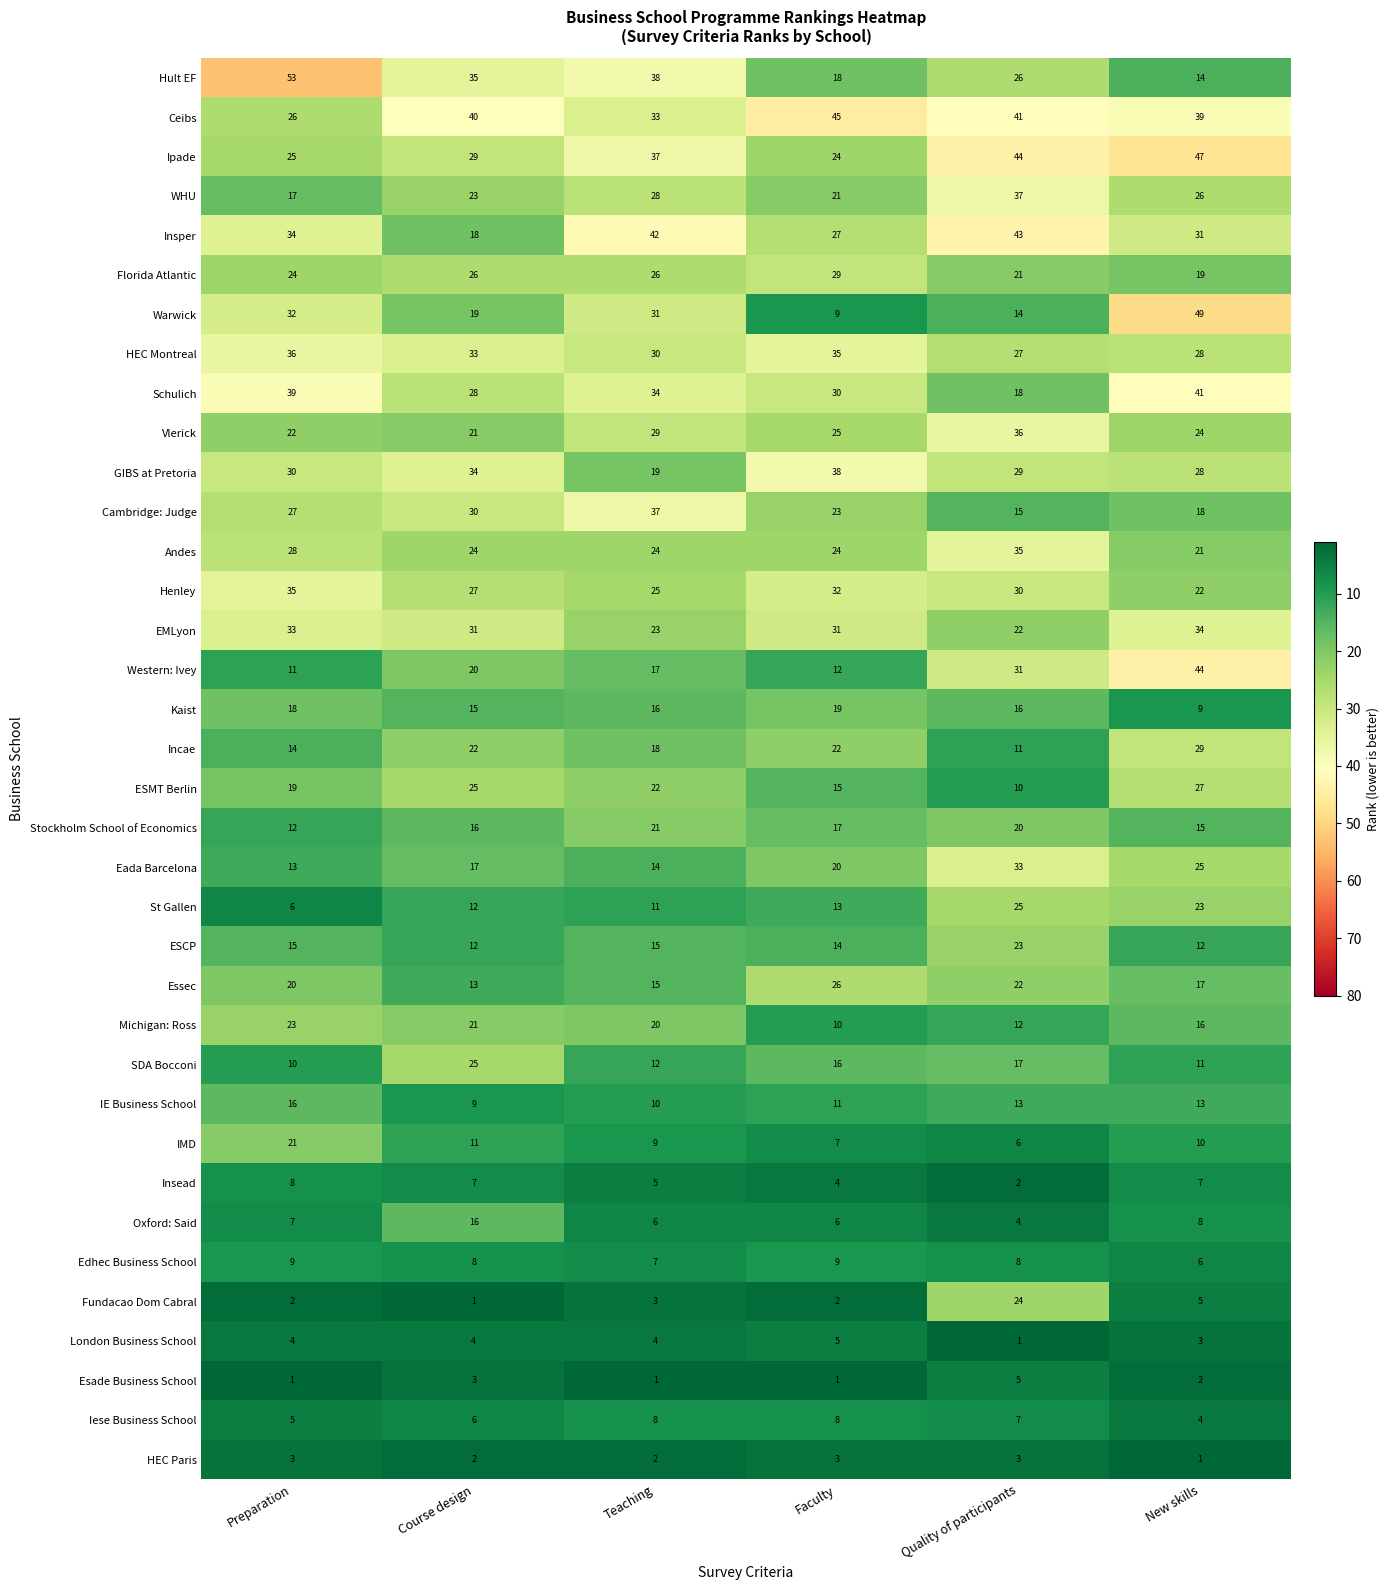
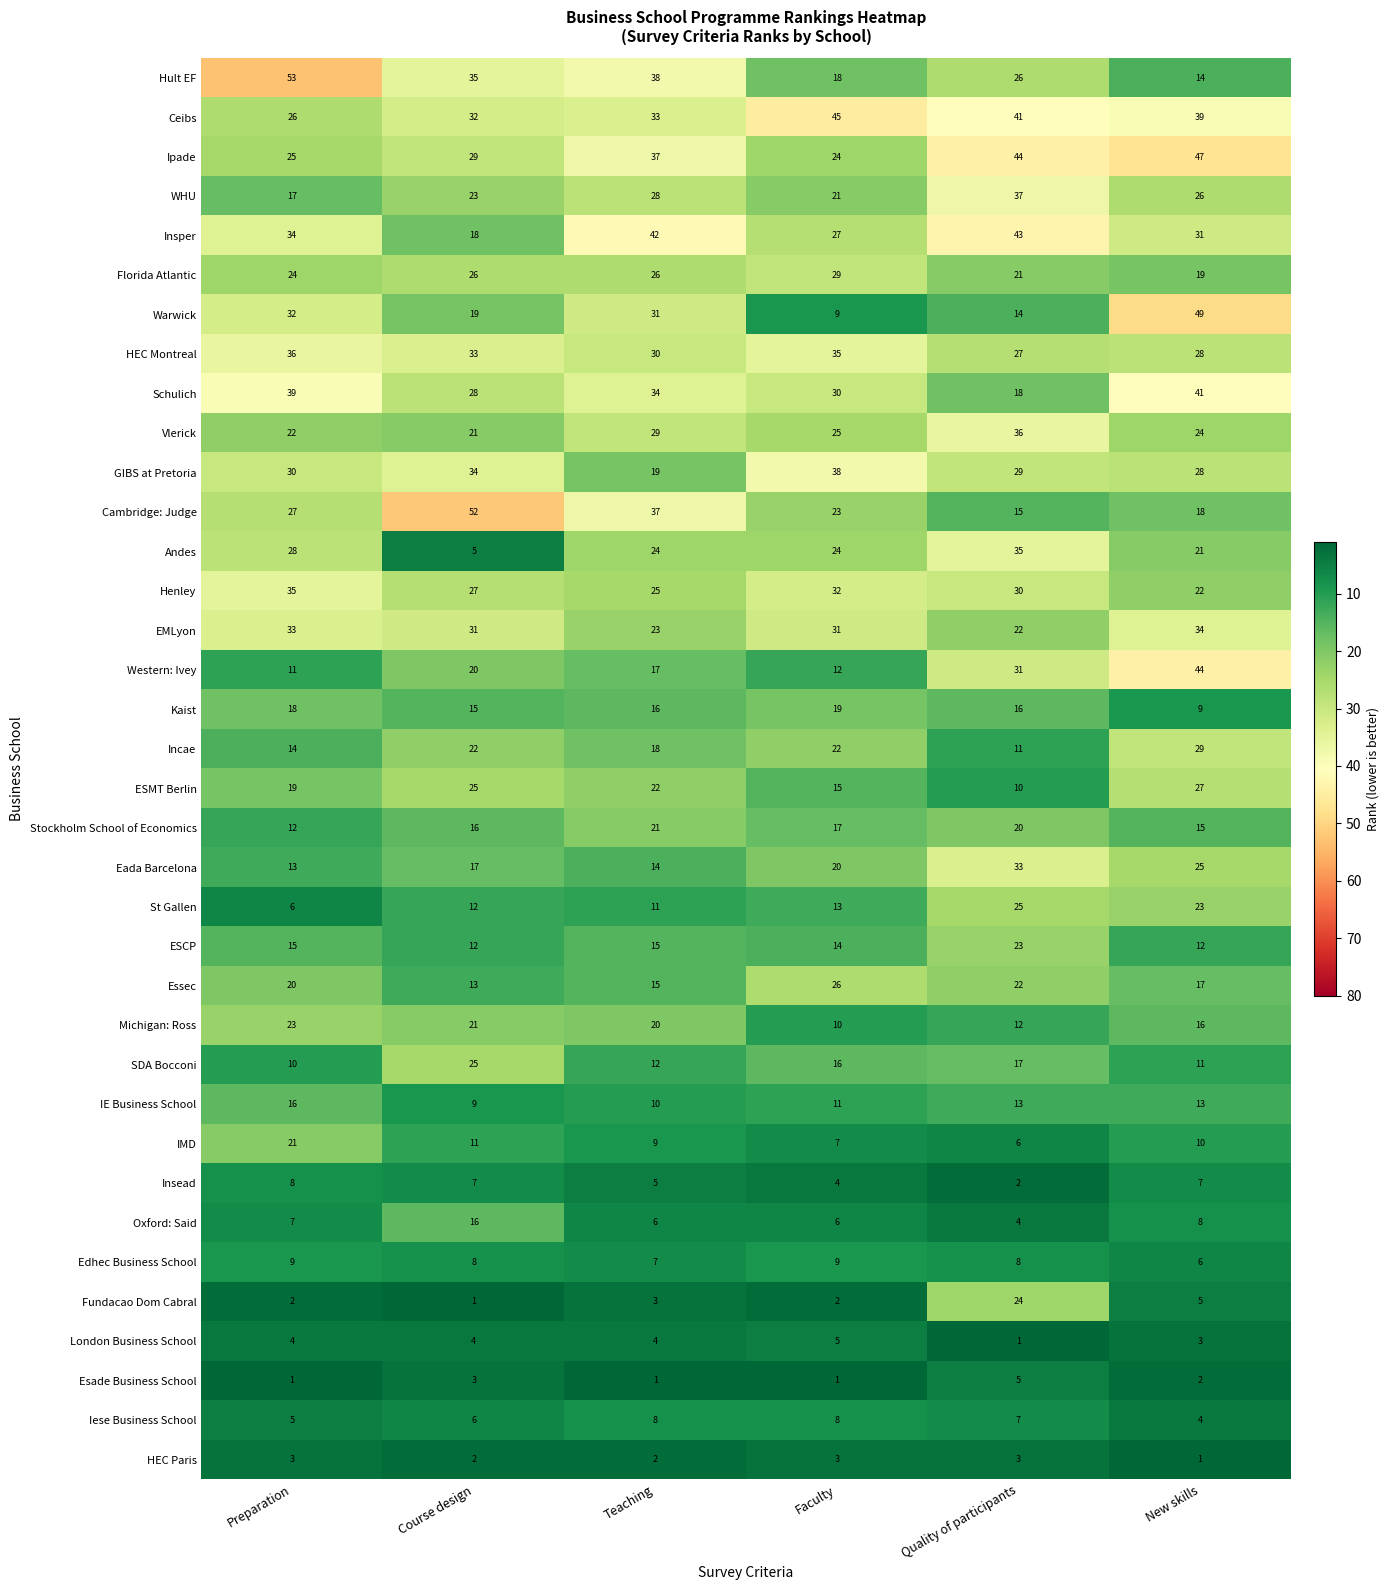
Ceibs, Course design: 40 -> 32
Cambridge: Judge, Course design: 30 -> 52
Andes, Course design: 24 -> 5
